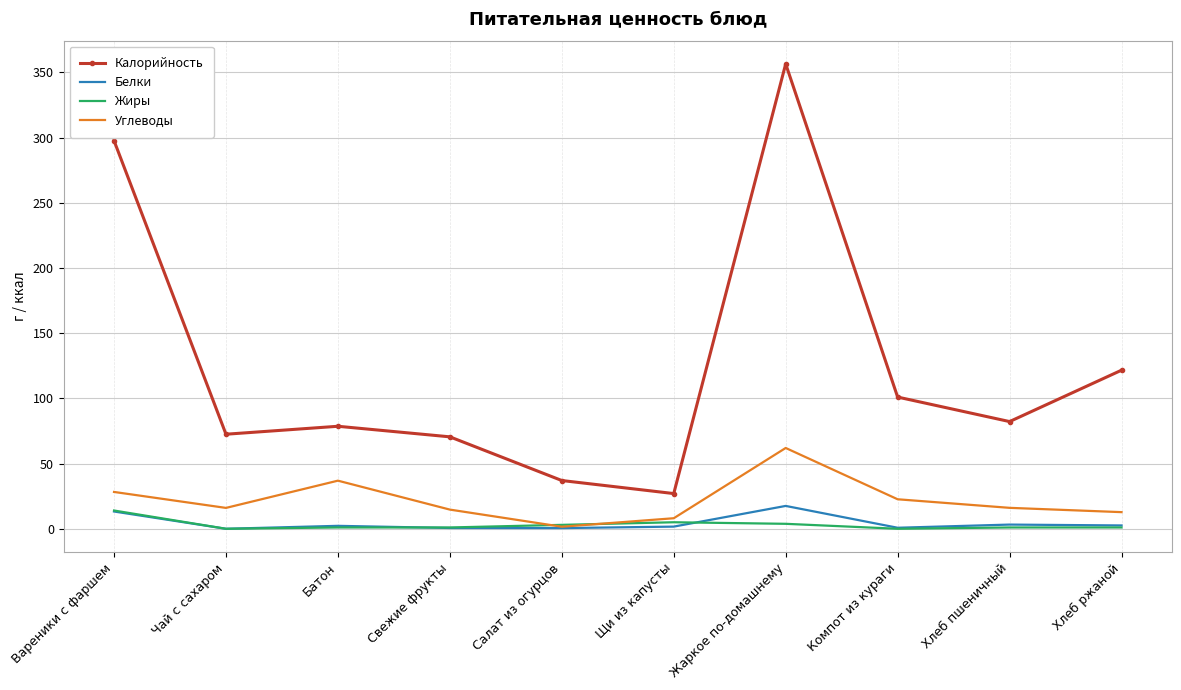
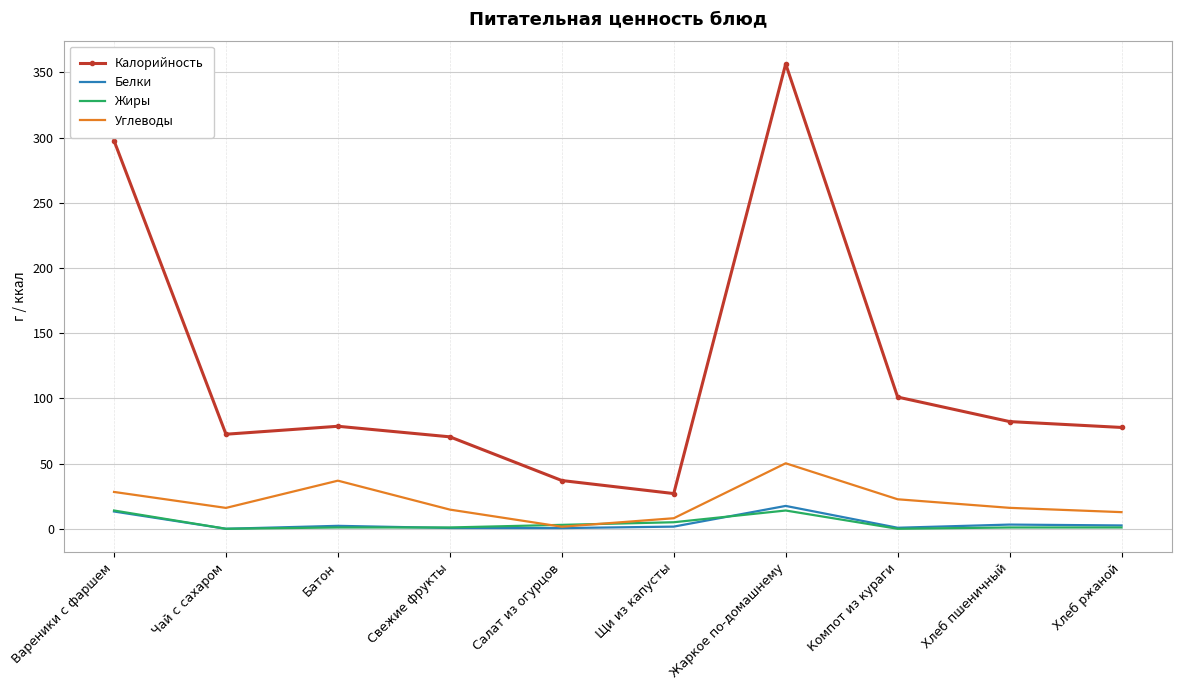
Жиры, Жаркое по-домашнему: 4 -> 14
Углеводы, Жаркое по-домашнему: 62 -> 50
Калорийность, Хлеб ржаной: 122 -> 78
